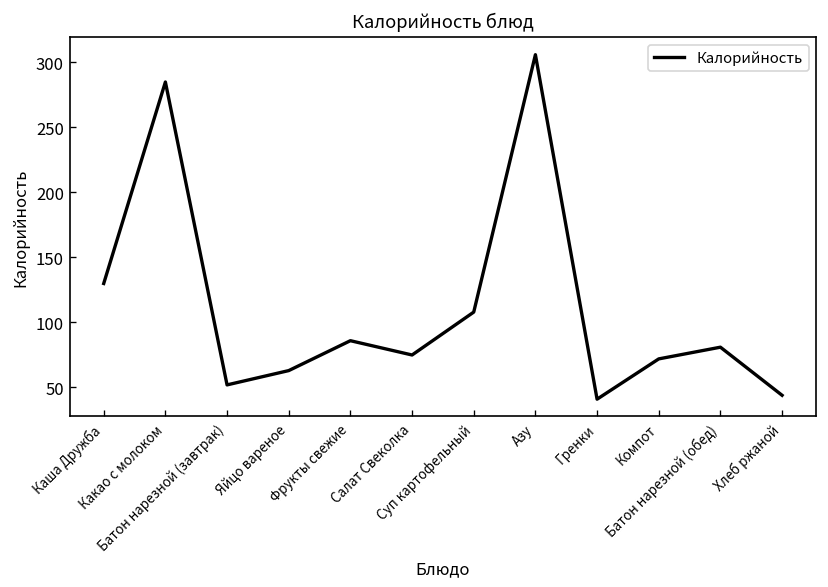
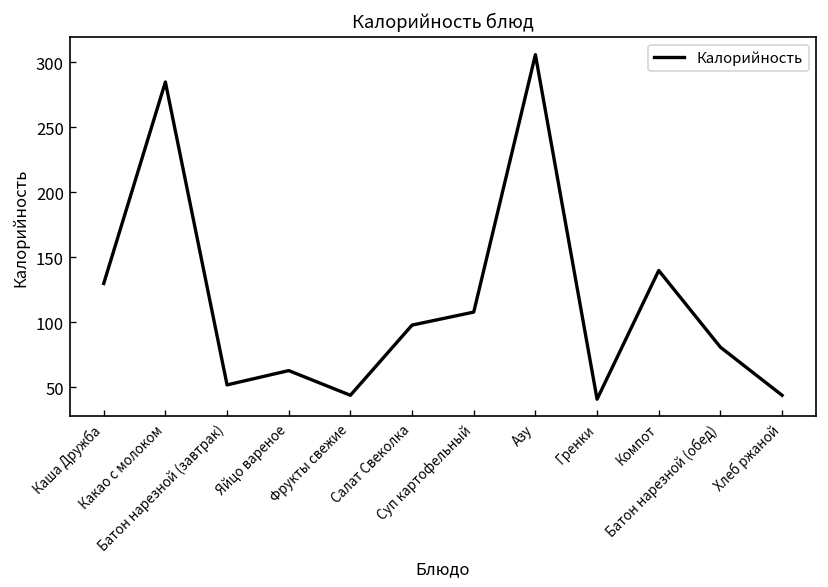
Фрукты свежие: 86 -> 44
Салат Свеколка: 75 -> 98
Компот: 72 -> 140
